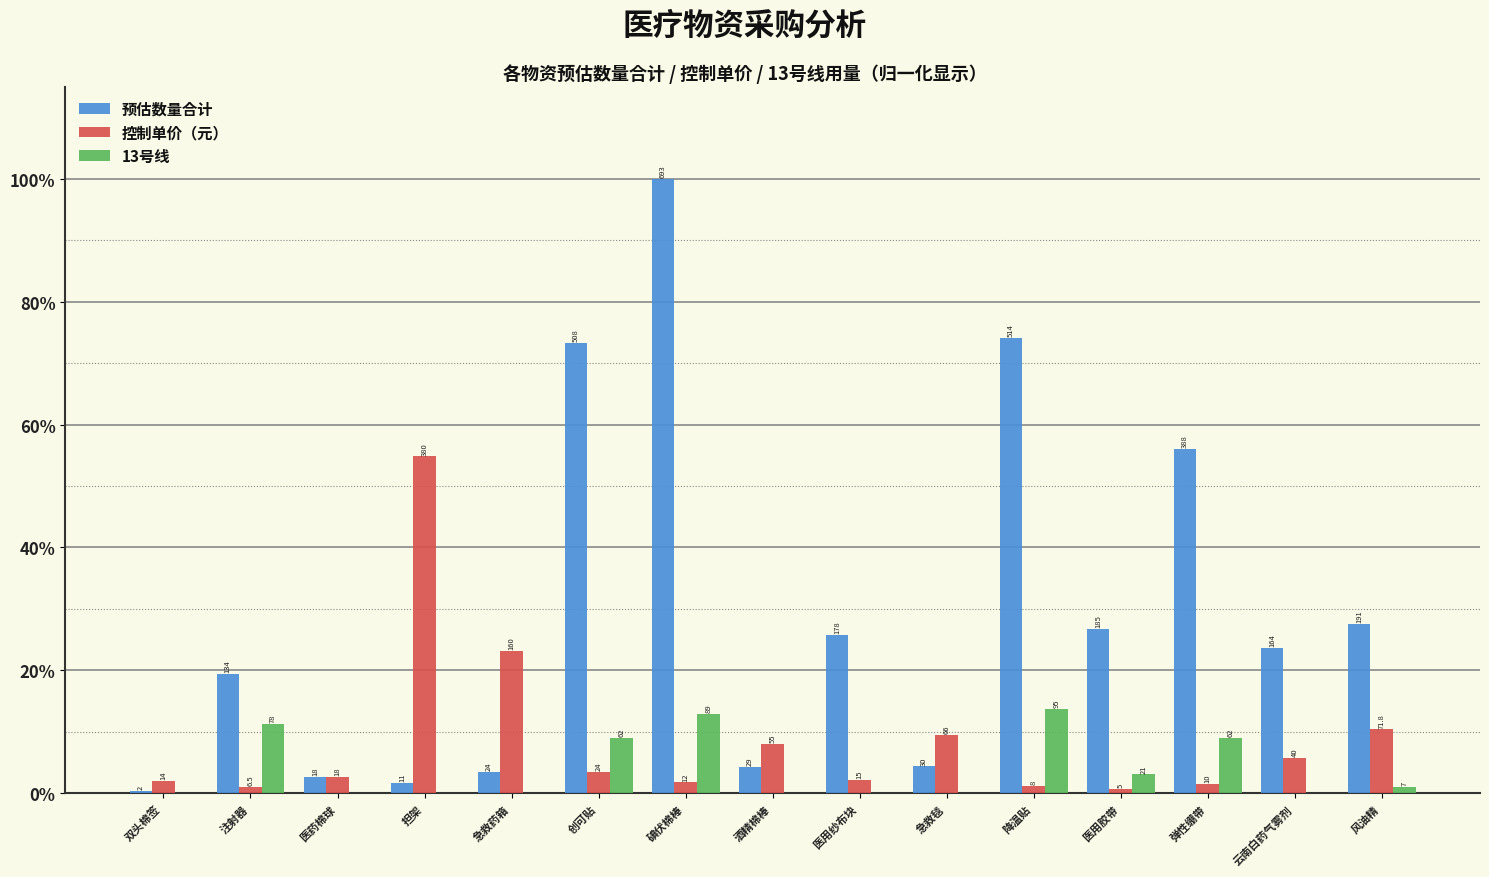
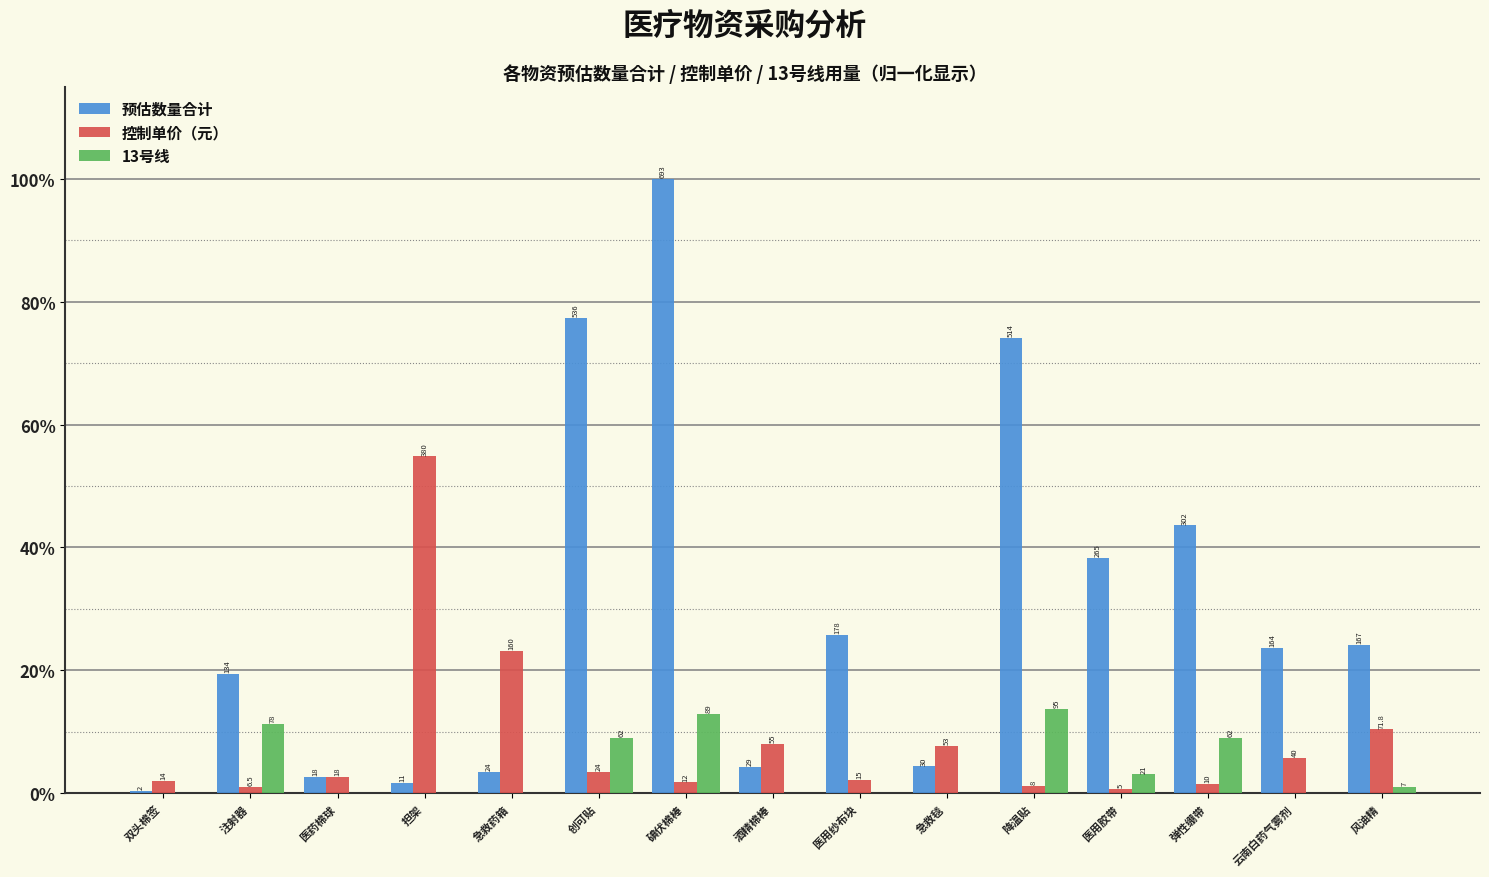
预估数量合计, 创可贴: 508 -> 536
控制单价（元）, 急救毯: 66 -> 53
预估数量合计, 医用胶带: 185 -> 265
预估数量合计, 弹性绷带: 388 -> 302
预估数量合计, 风油精: 191 -> 167
